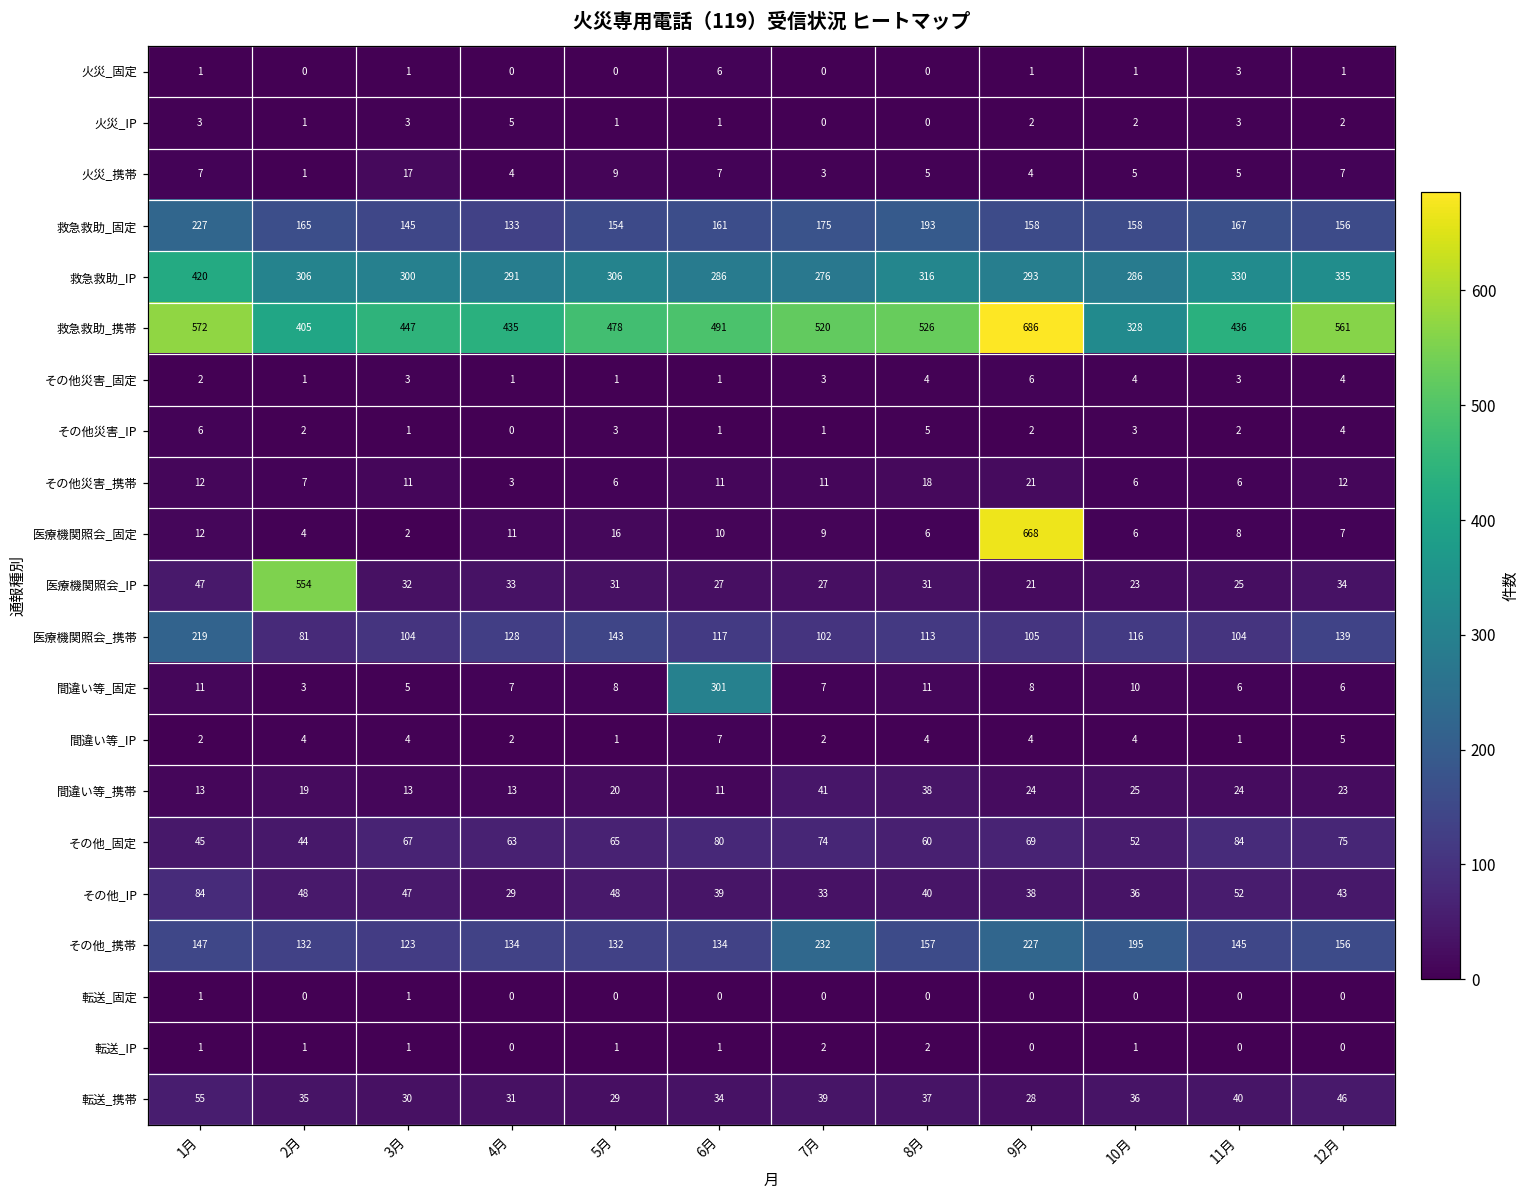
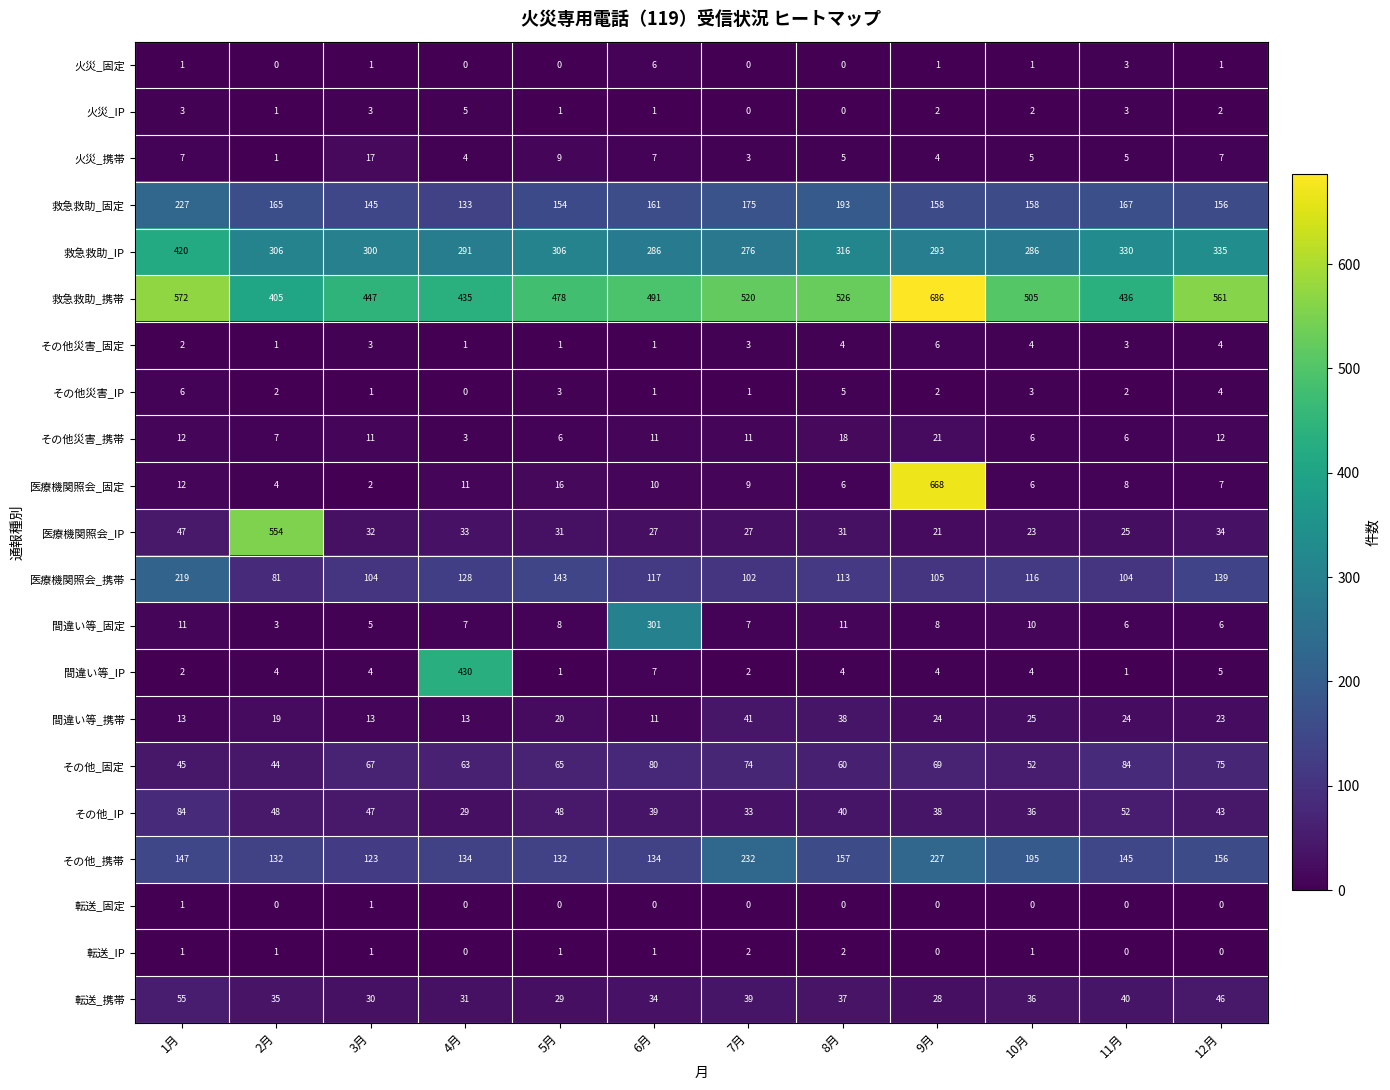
救急救助_携帯, 10月: 328 -> 505
間違い等_IP, 4月: 2 -> 430
